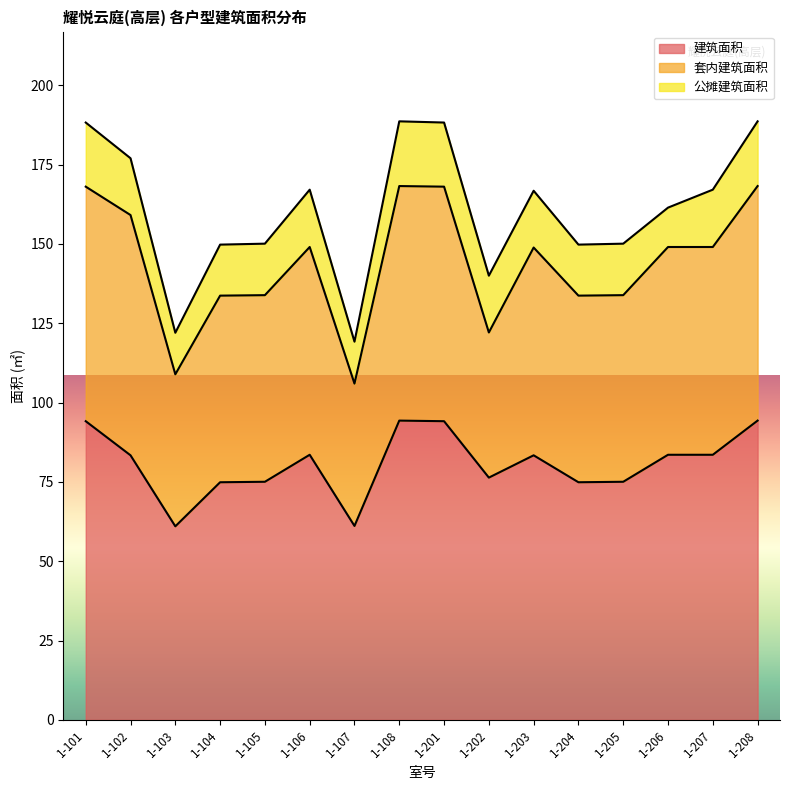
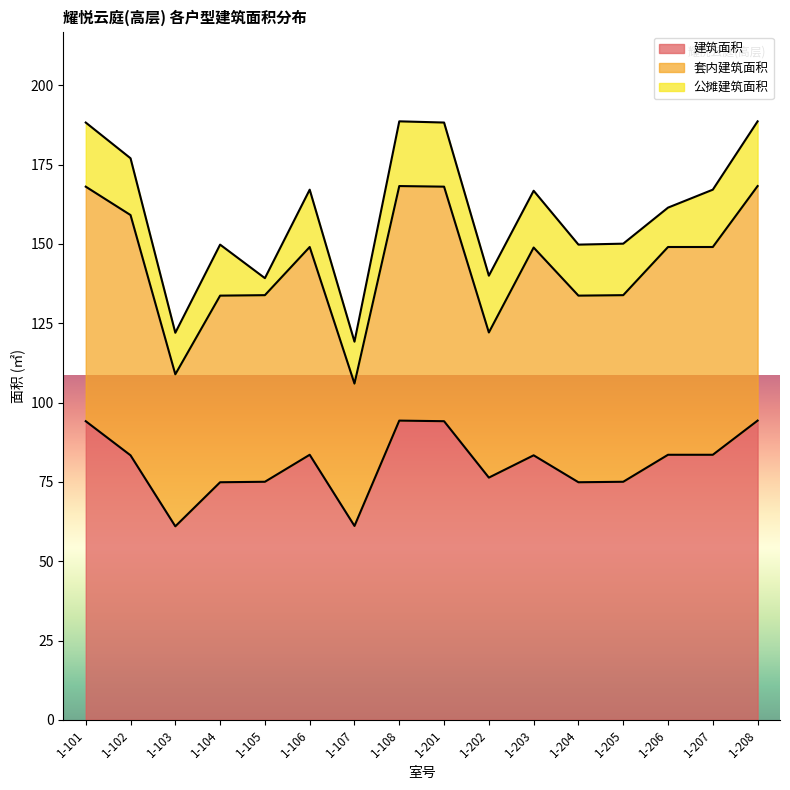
公摊建筑面积, 1-105: 16 -> 5
